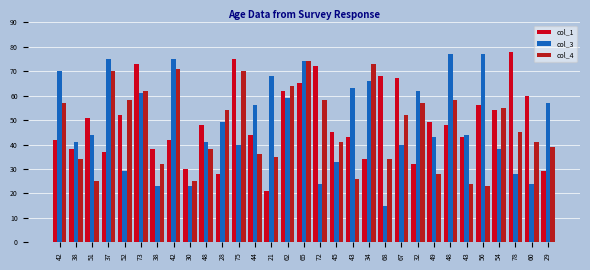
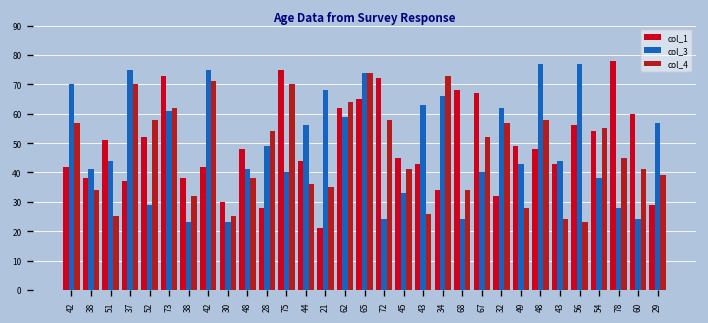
col_3, 68: 15 -> 24
